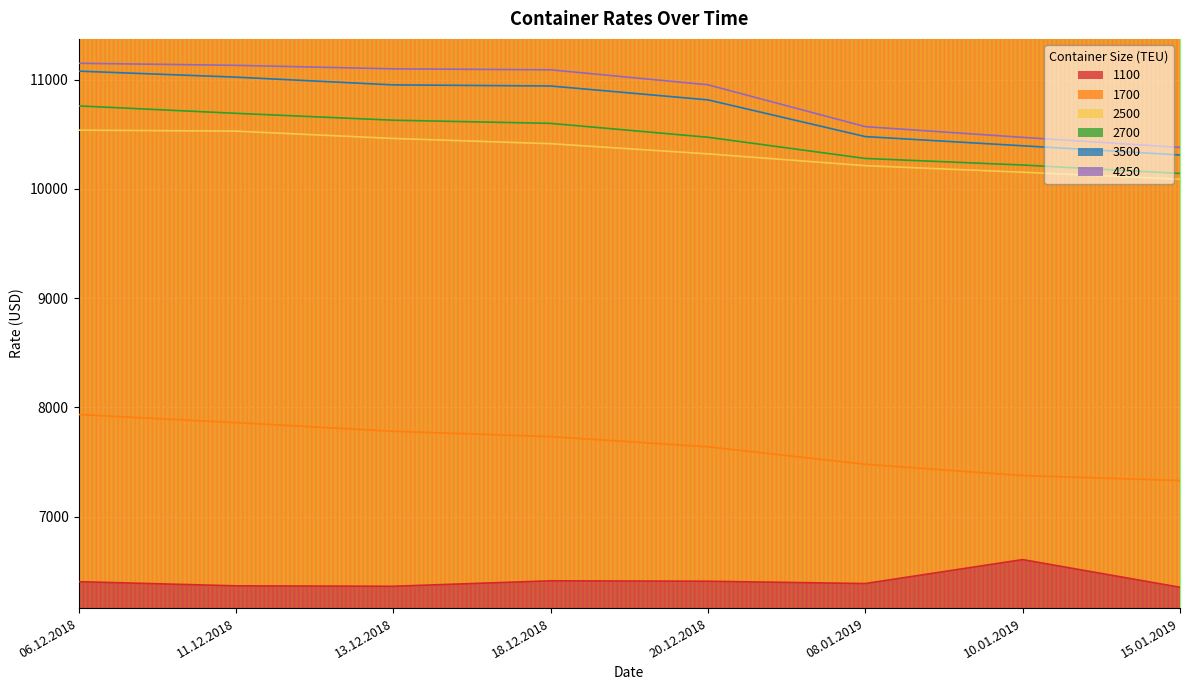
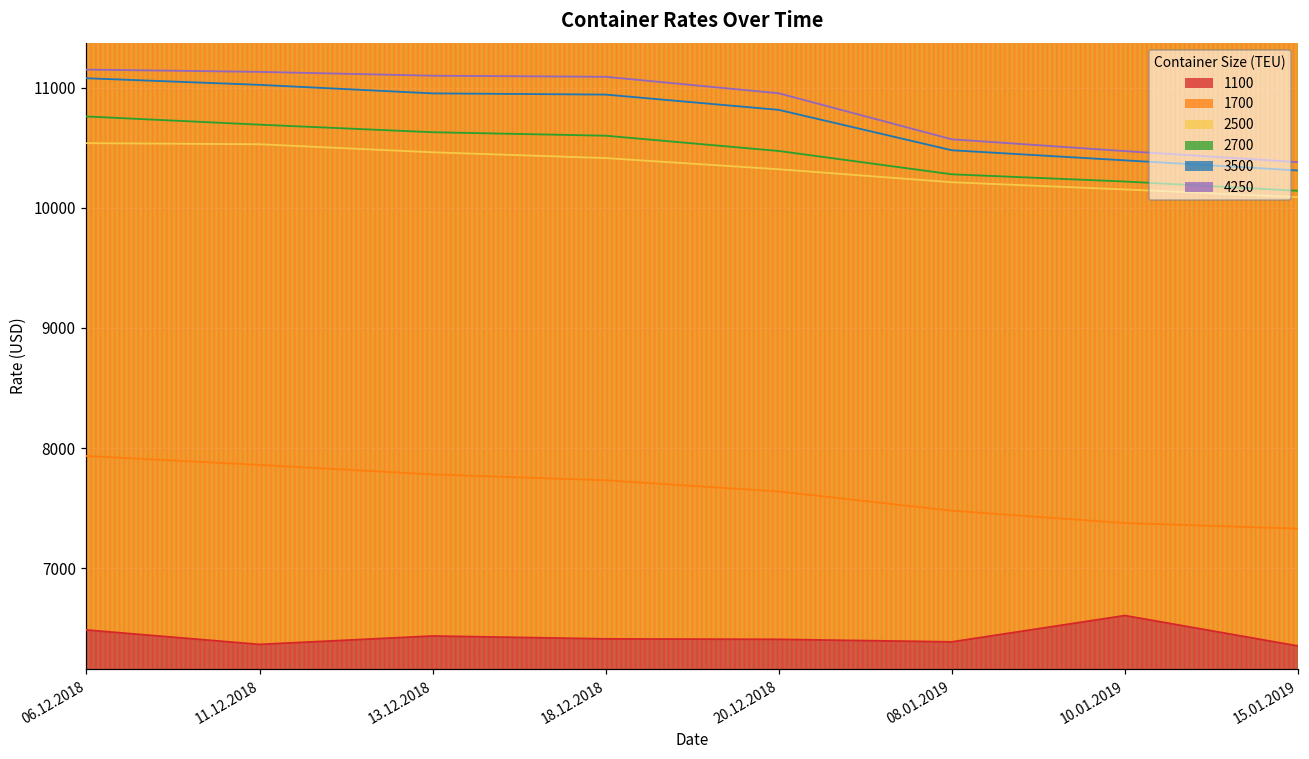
1100, 06.12.2018: 6410 -> 6490
1100, 13.12.2018: 6360 -> 6440
